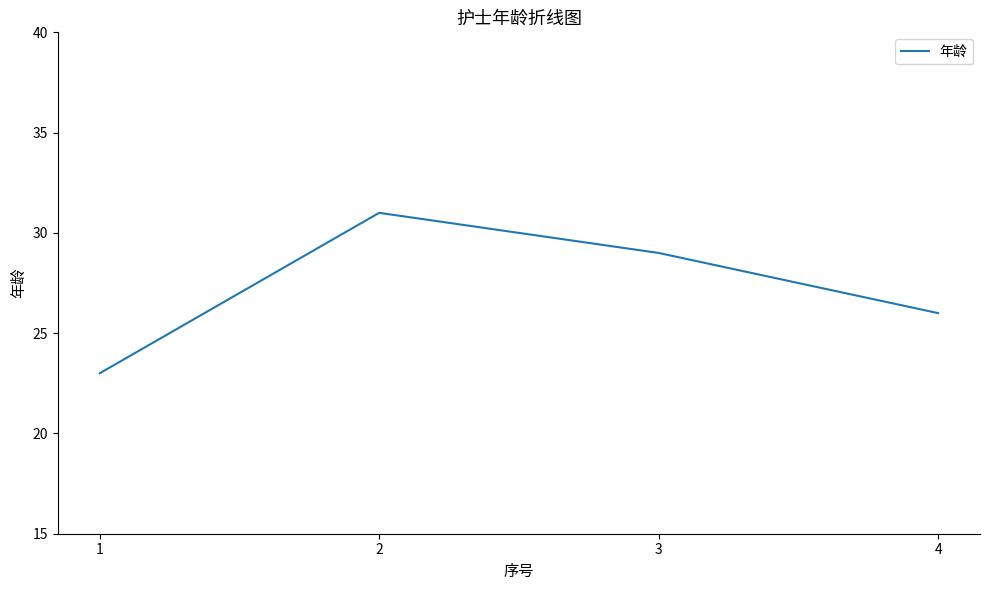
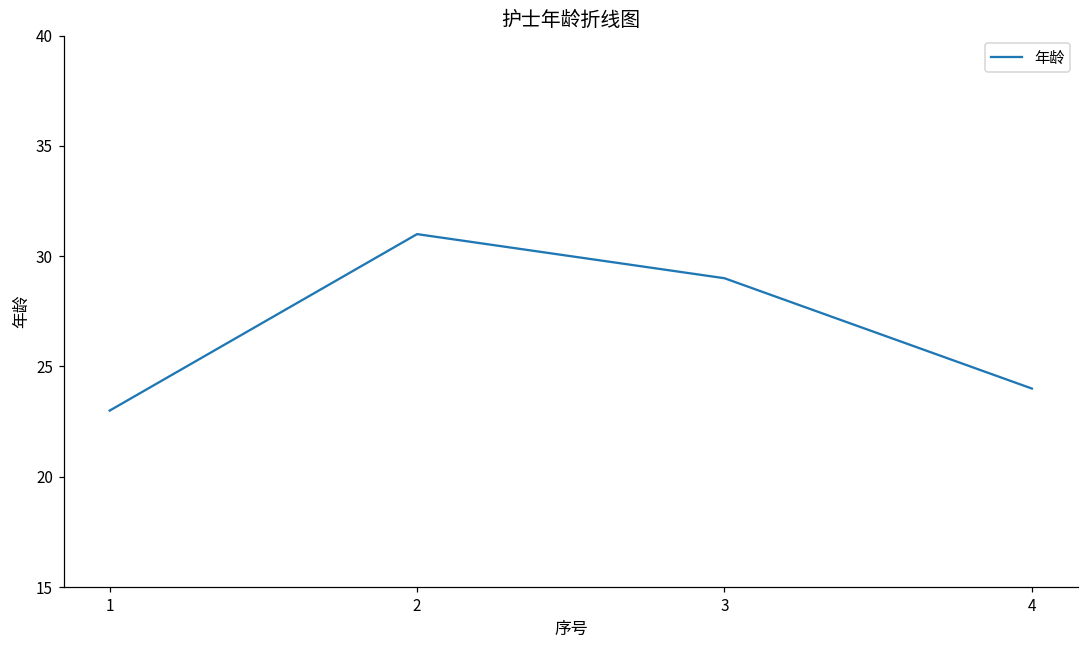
4: 26 -> 24
